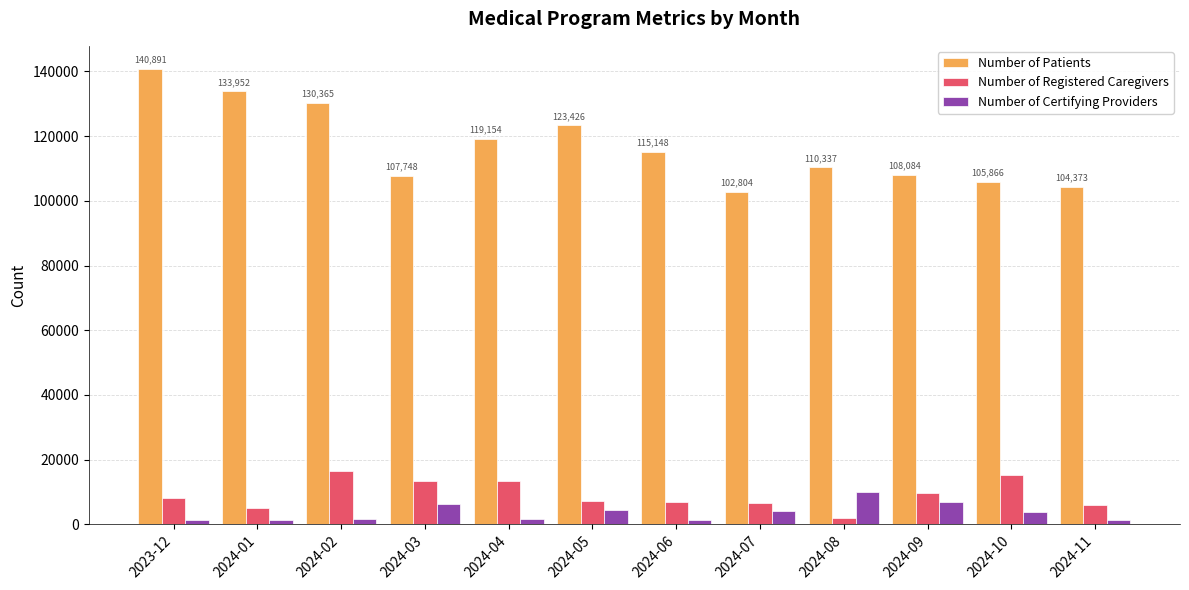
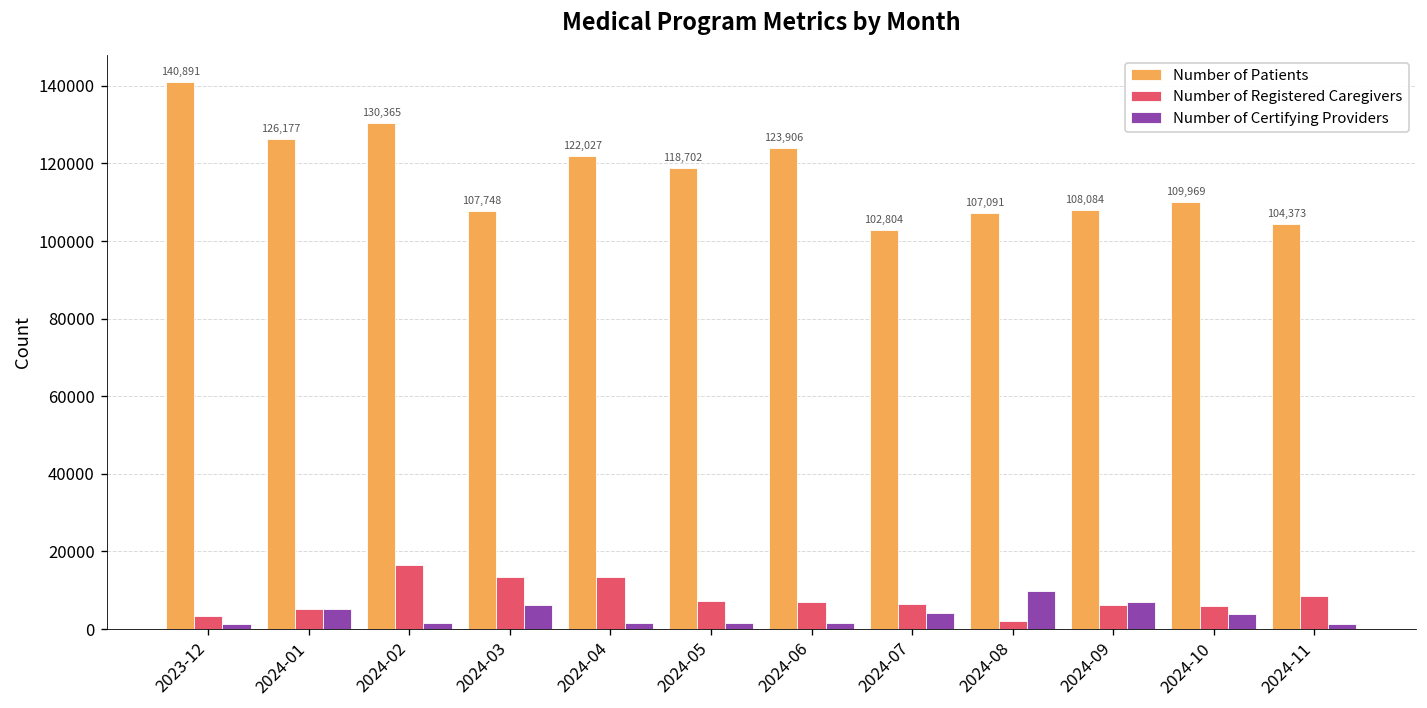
Number of Registered Caregivers, 2023-12: 8000 -> 3000
Number of Patients, 2024-01: 133,952 -> 126,177
Number of Certifying Providers, 2024-01: 1000 -> 5000
Number of Patients, 2024-04: 119,154 -> 122,027
Number of Patients, 2024-05: 123,426 -> 118,702
Number of Certifying Providers, 2024-05: 4000 -> 1000
Number of Patients, 2024-06: 115,148 -> 123,906
Number of Patients, 2024-08: 110,337 -> 107,091
Number of Registered Caregivers, 2024-09: 10000 -> 6000
Number of Patients, 2024-10: 105,866 -> 109,969
Number of Registered Caregivers, 2024-10: 15000 -> 6000
Number of Registered Caregivers, 2024-11: 6000 -> 9000
